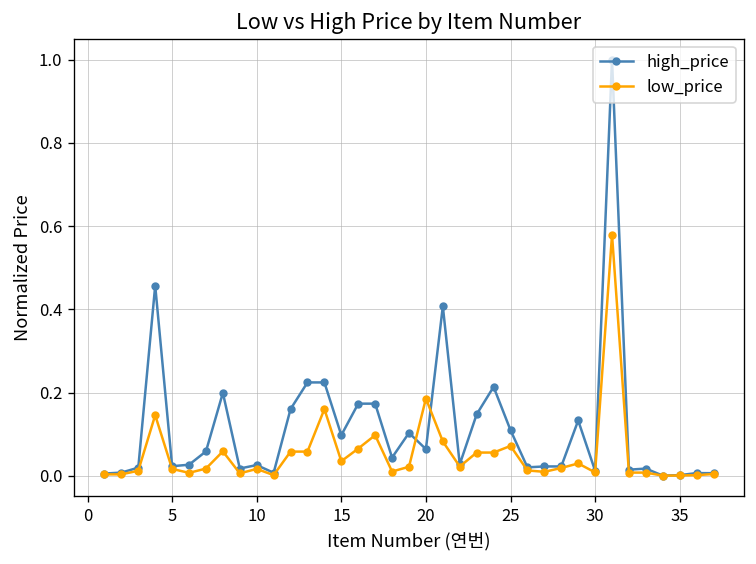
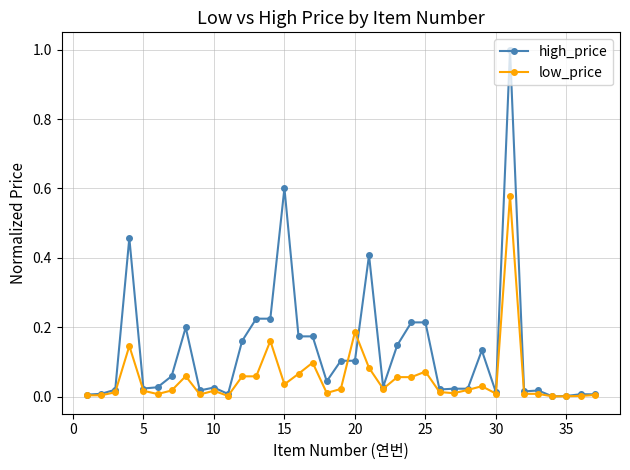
high_price, 15: 0.10 -> 0.60
high_price, 20: 0.06 -> 0.10
high_price, 25: 0.11 -> 0.21
